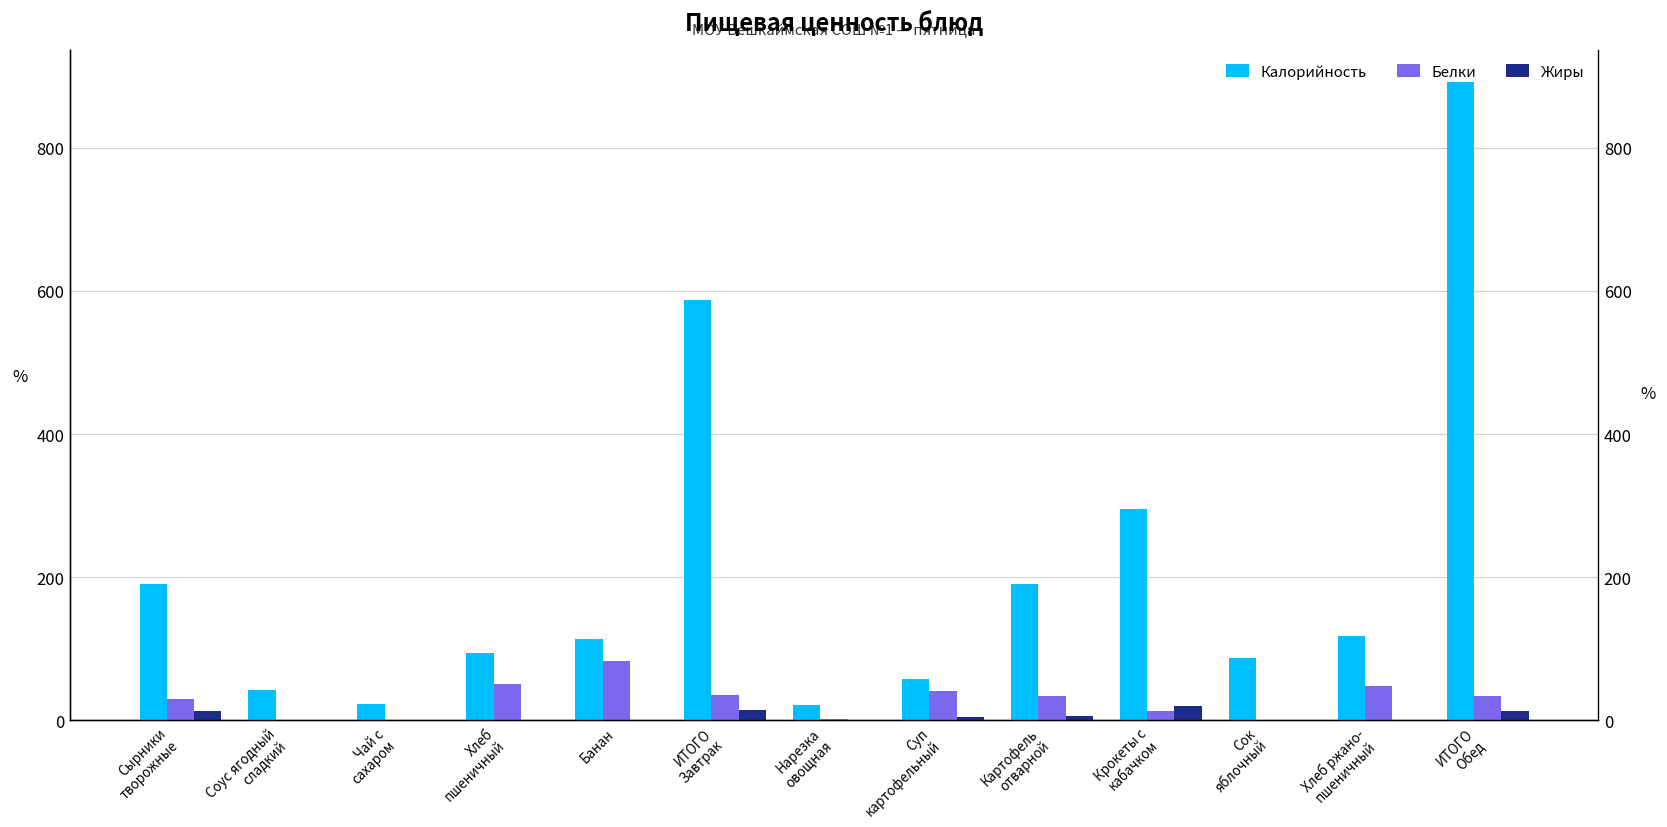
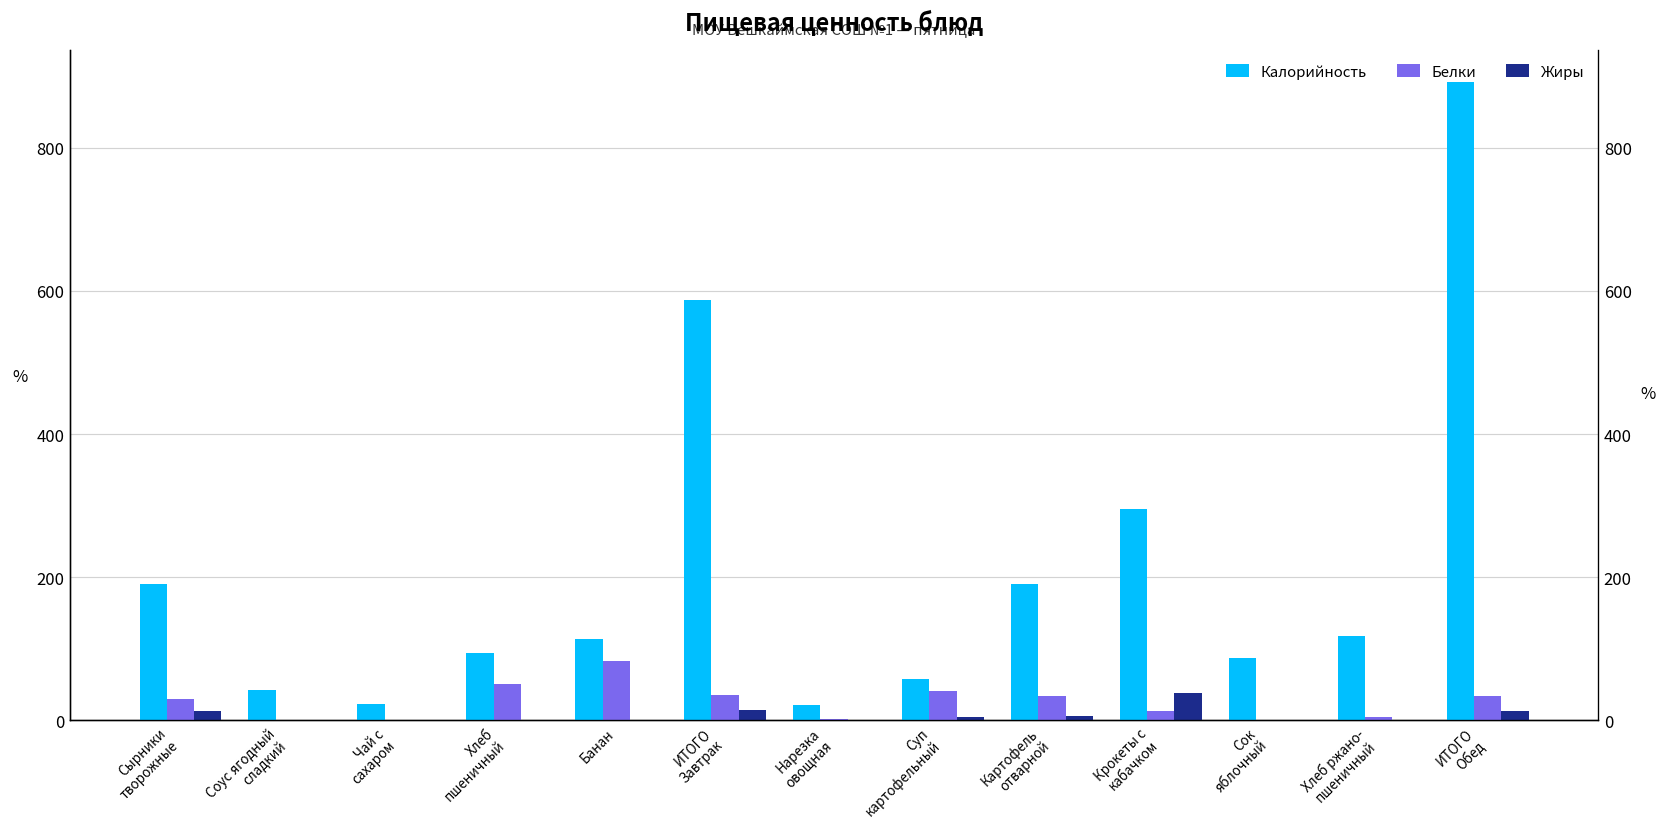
Жиры, Крокеты с кабачком: 20 -> 40
Белки, Хлеб ржано- пшеничный: 50 -> 0
